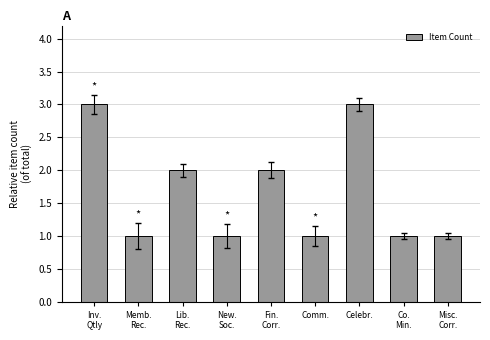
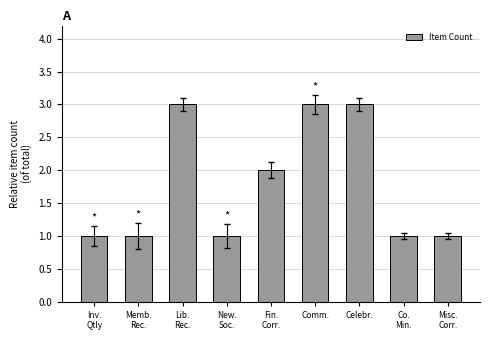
Item Count, Inv. Qtly: 3 -> 1
Item Count, Lib. Rec.: 2 -> 3
Item Count, Comm.: 1 -> 3
